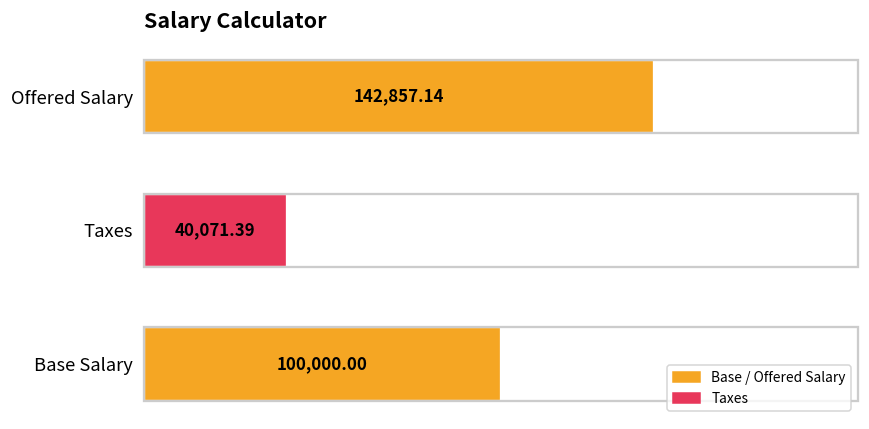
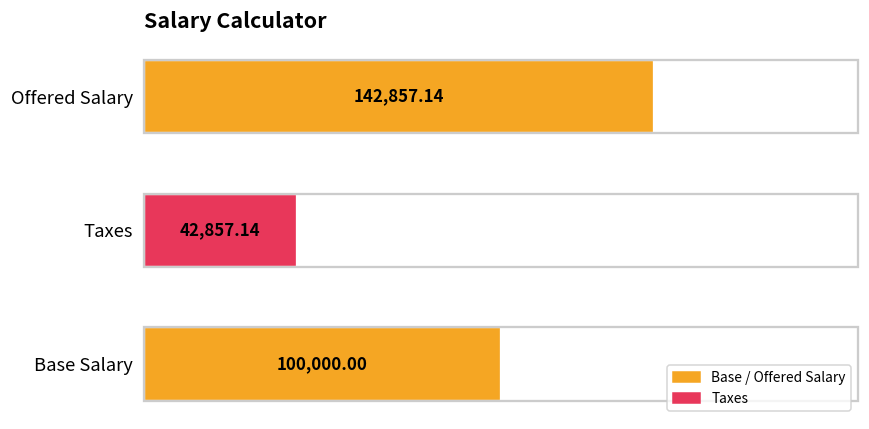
Taxes: 40,071.39 -> 42,857.14
